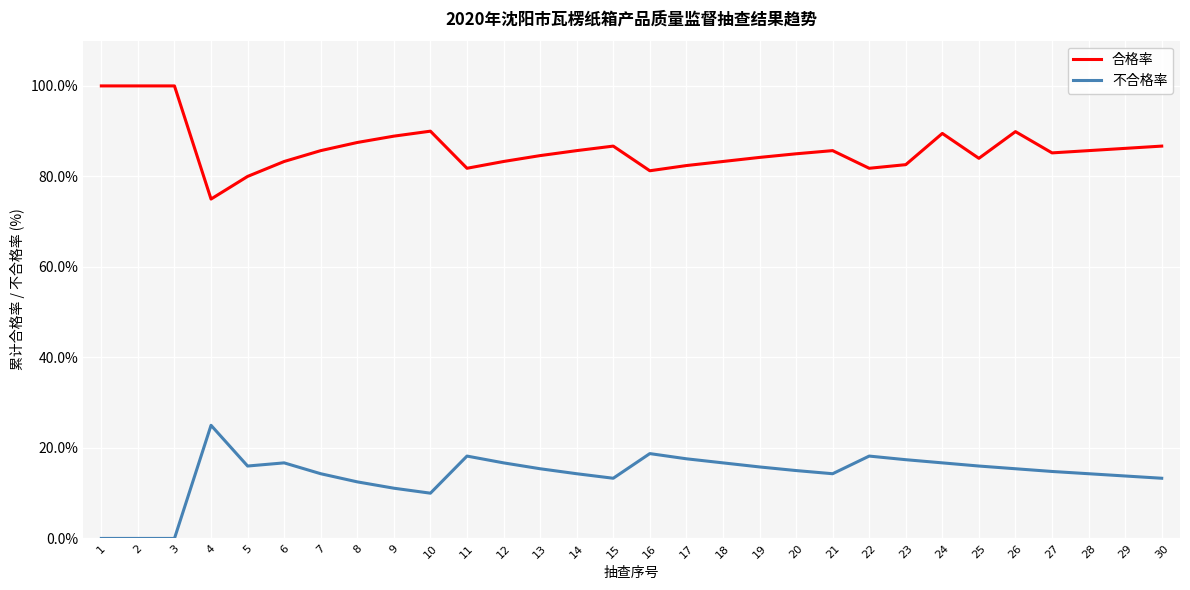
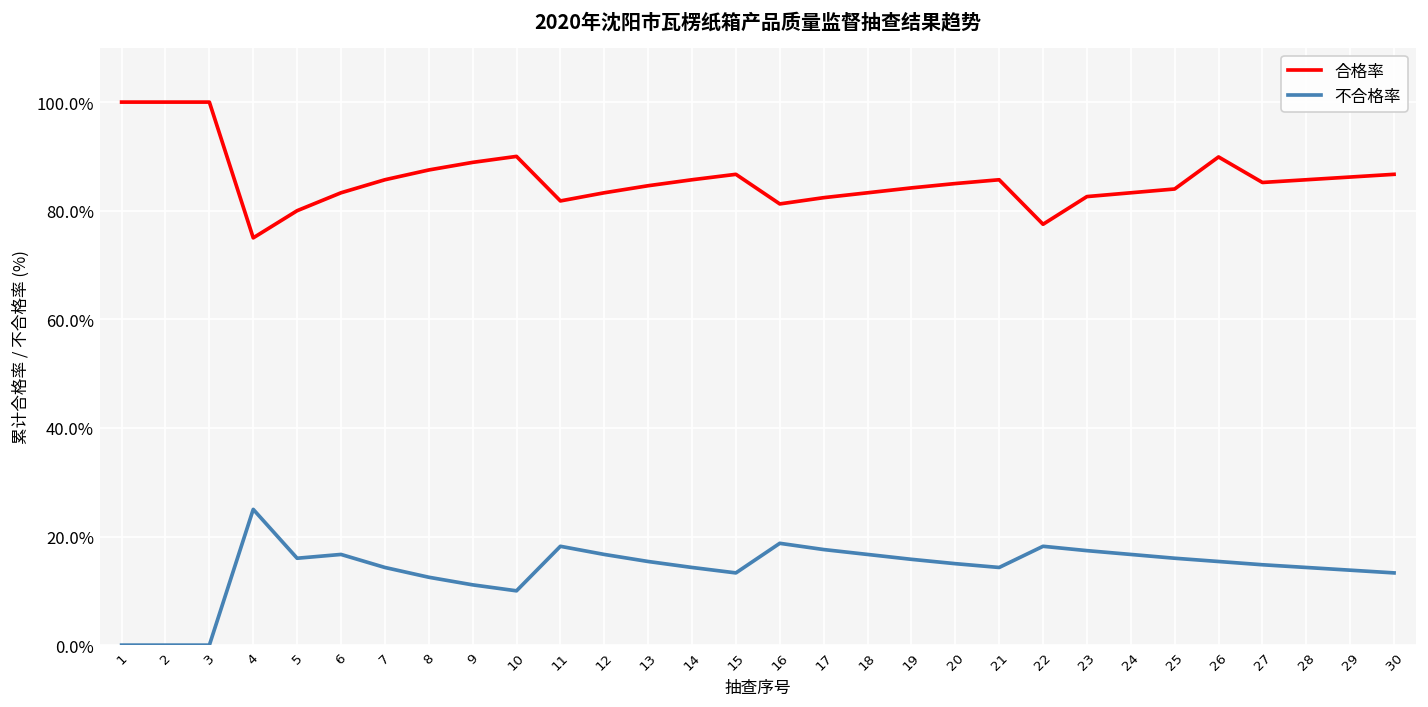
合格率, 22: 82% -> 78%
合格率, 24: 90% -> 83%
